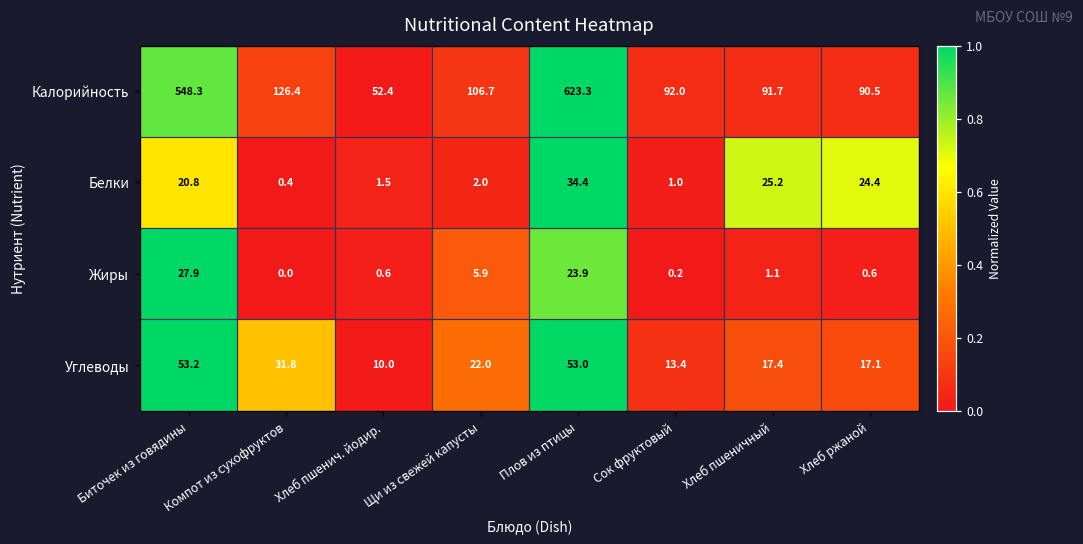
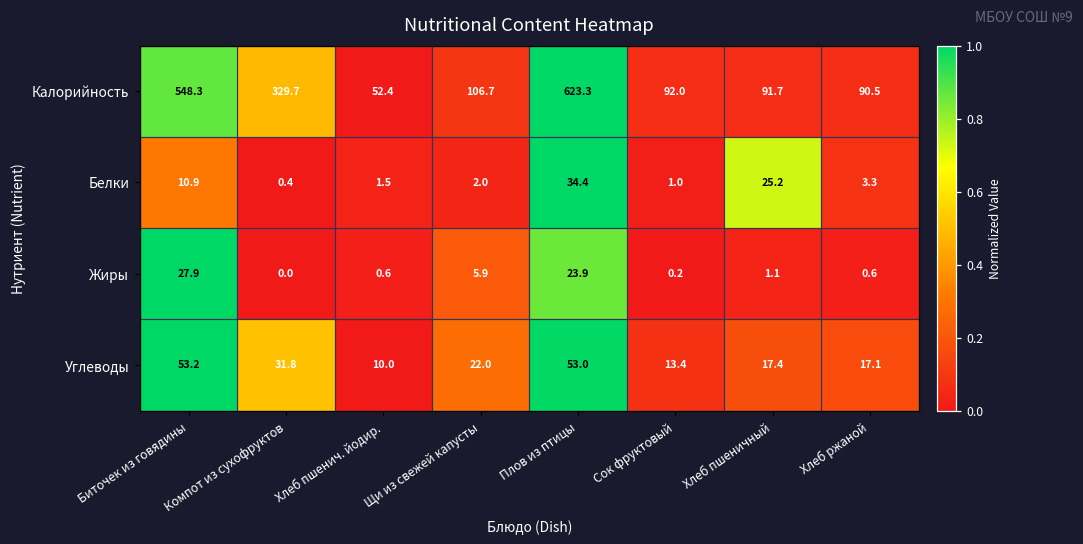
Калорийность, Компот из сухофруктов: 126.4 -> 329.7
Белки, Биточек из говядины: 20.8 -> 10.9
Белки, Хлеб ржаной: 24.4 -> 3.3
